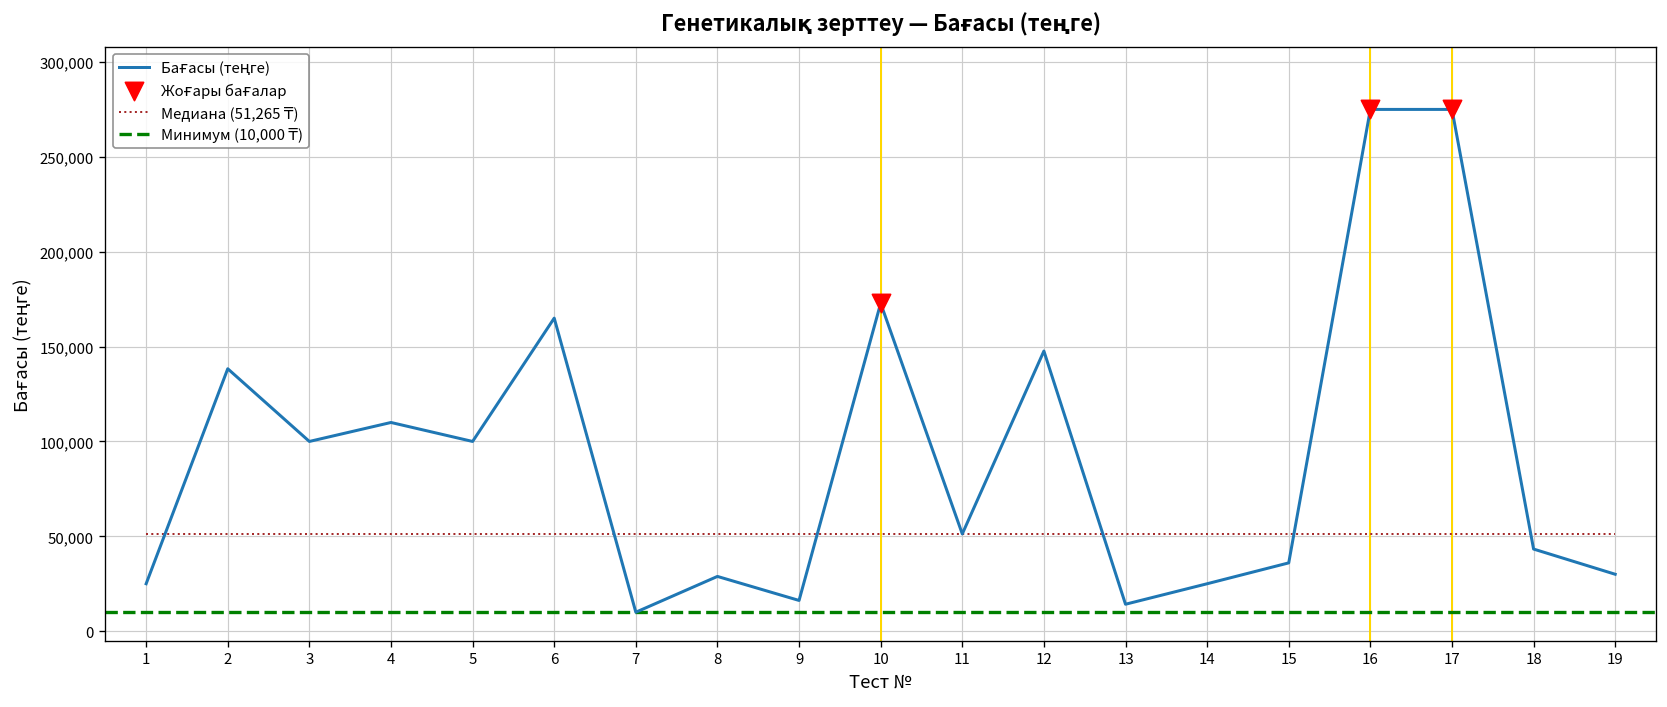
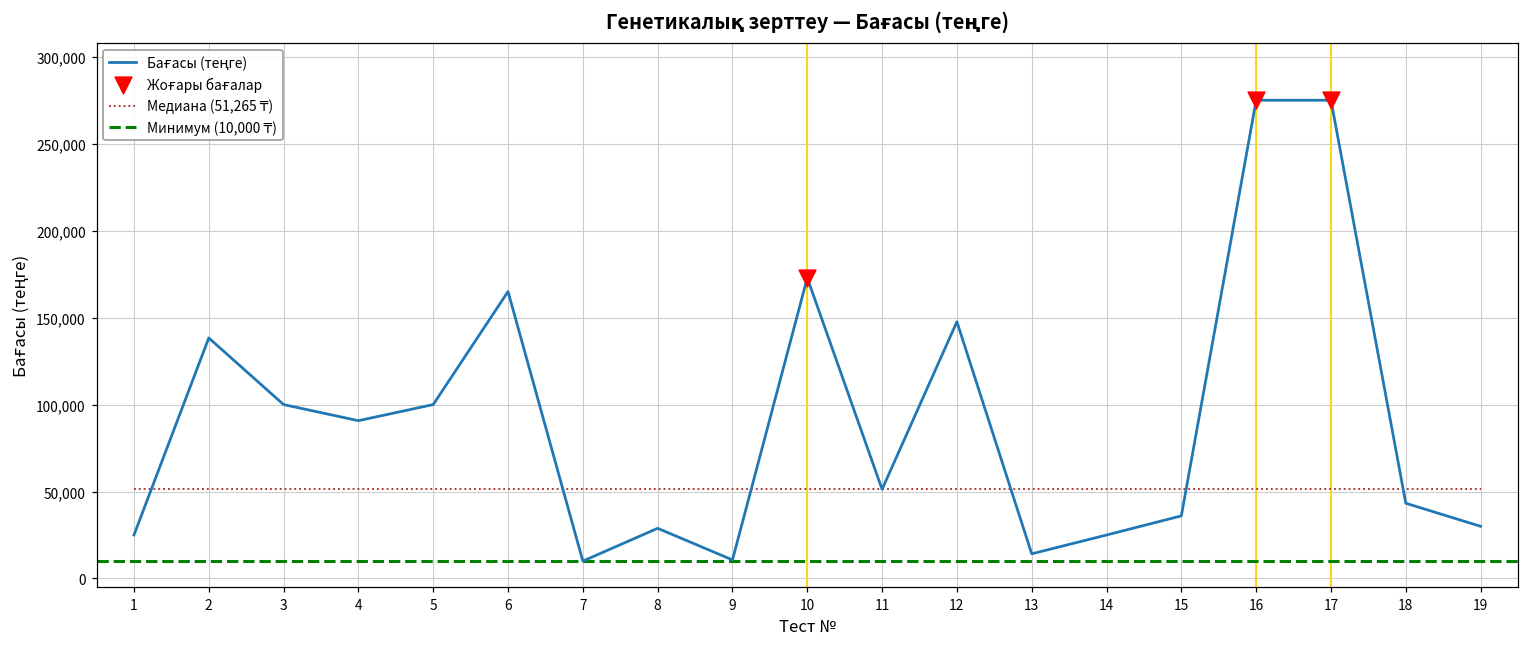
Бағасы (теңге), 4: 110,000 -> 91,000
Бағасы (теңге), 9: 16,000 -> 11,000
